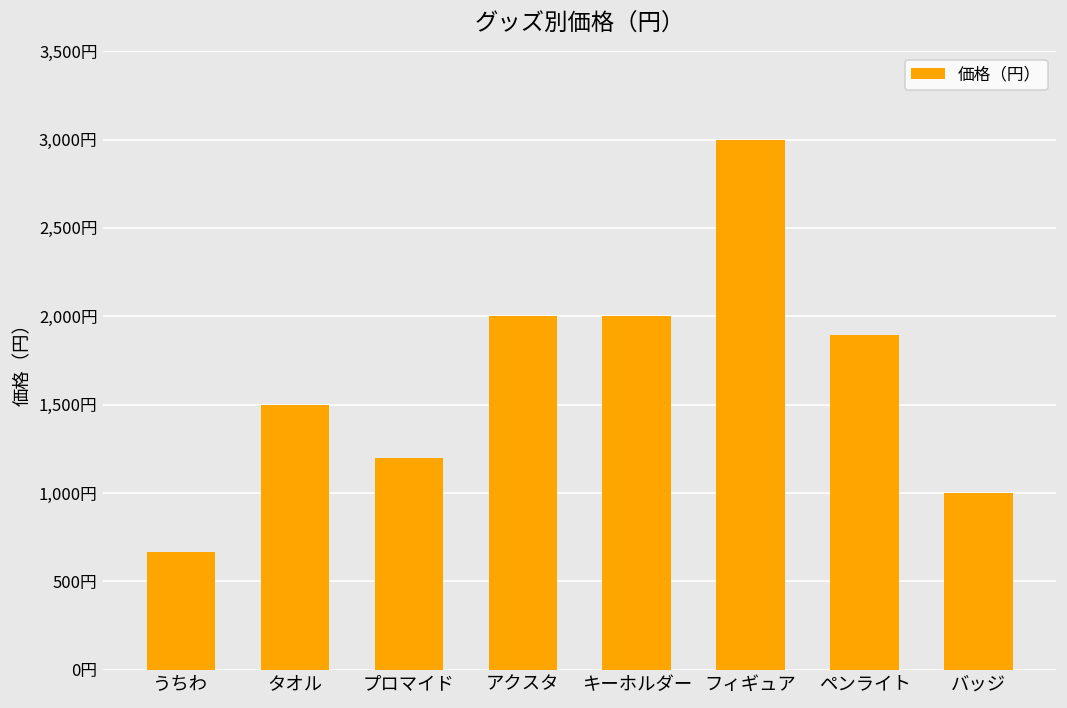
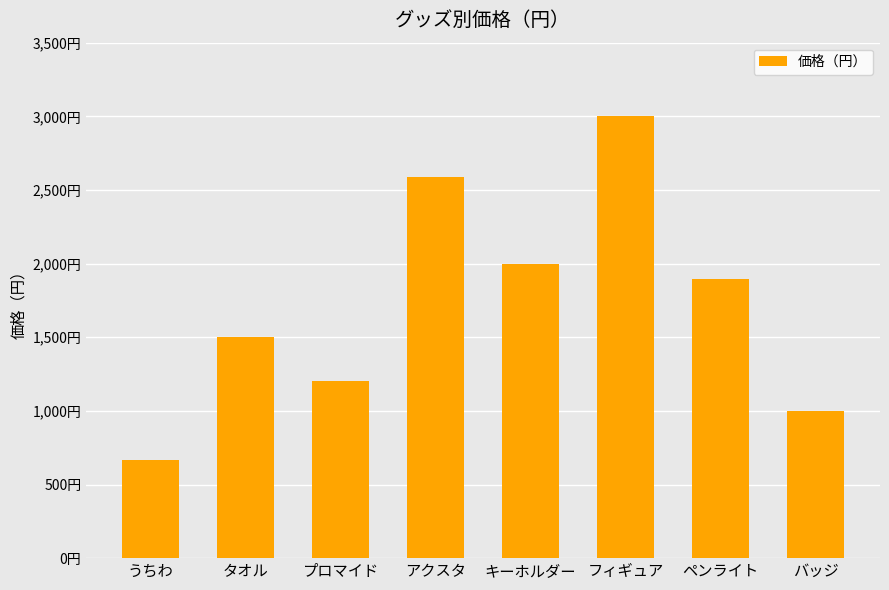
アクスタ: 2,000円 -> 2,590円
